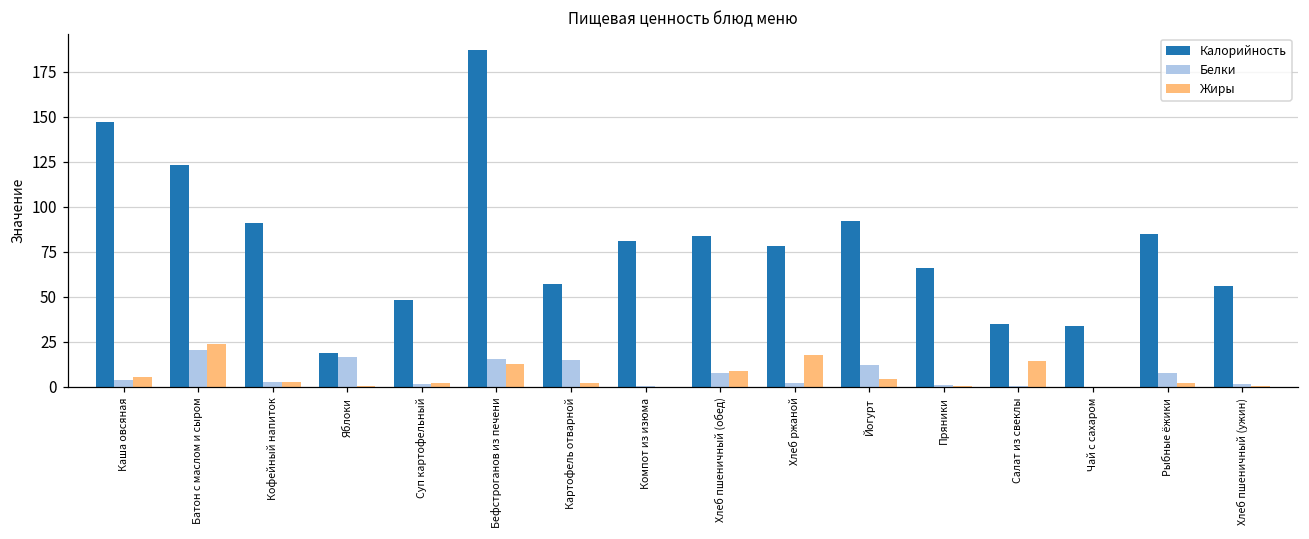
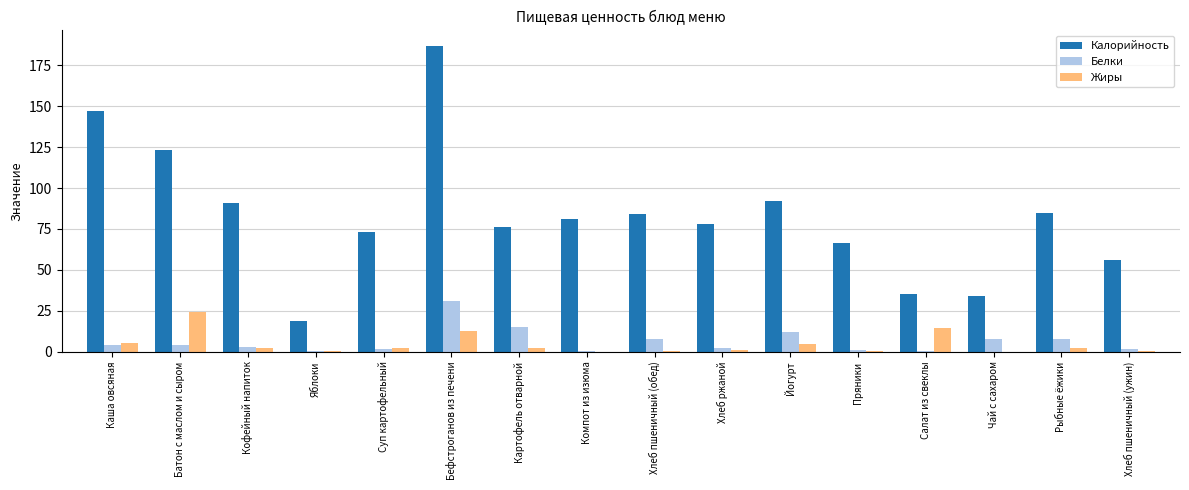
Белки, Батон с маслом и сыром: 21 -> 4
Белки, Яблоки: 16 -> 0
Калорийность, Суп картофельный: 48 -> 73
Белки, Бефстроганов из печени: 16 -> 31
Калорийность, Картофель отварной: 57 -> 76
Жиры, Хлеб пшеничный (обед): 9 -> 0
Жиры, Хлеб ржаной: 18 -> 1
Белки, Чай с сахаром: 0 -> 7
